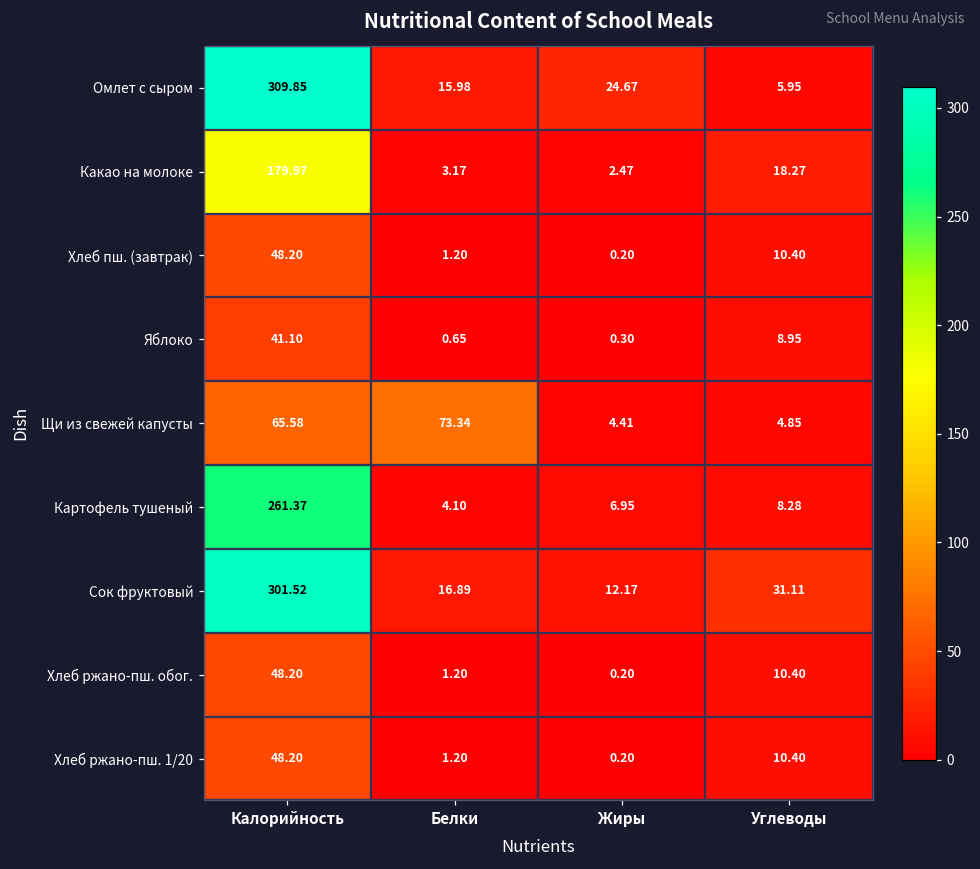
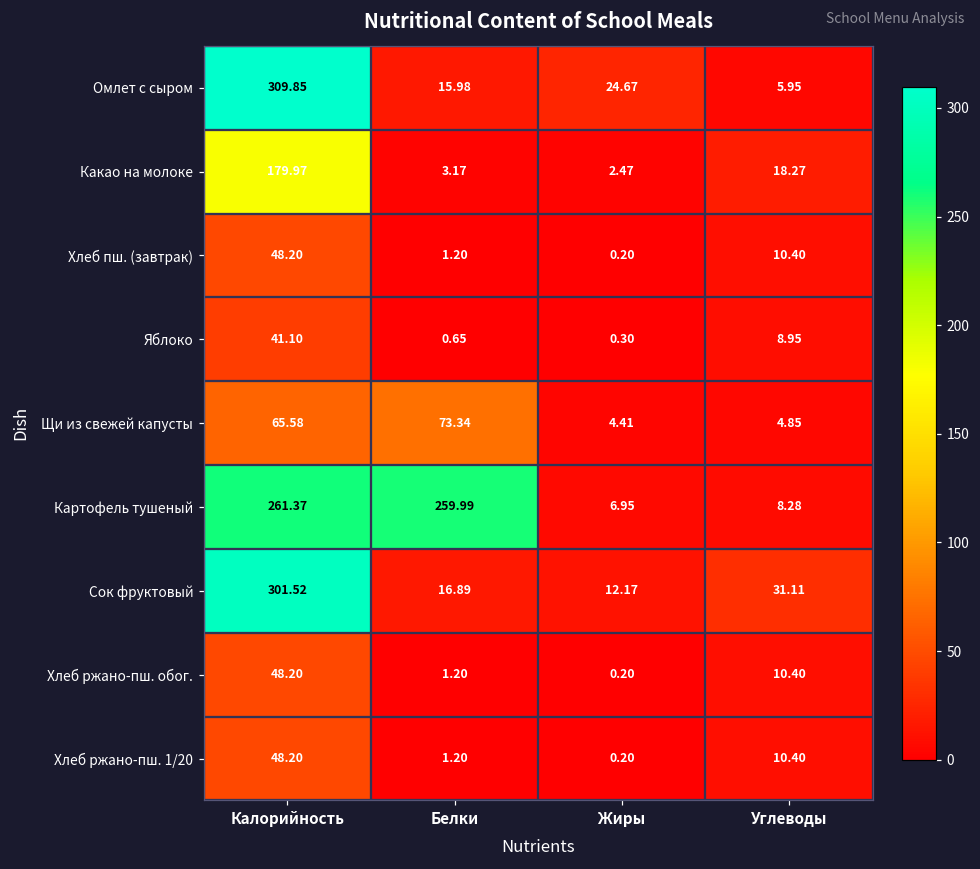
Картофель тушеный, Белки: 4.10 -> 259.99
